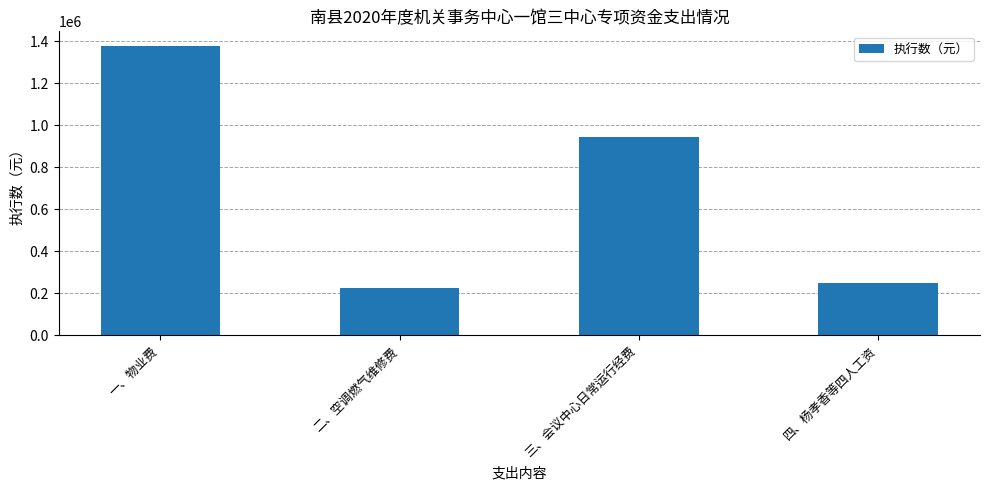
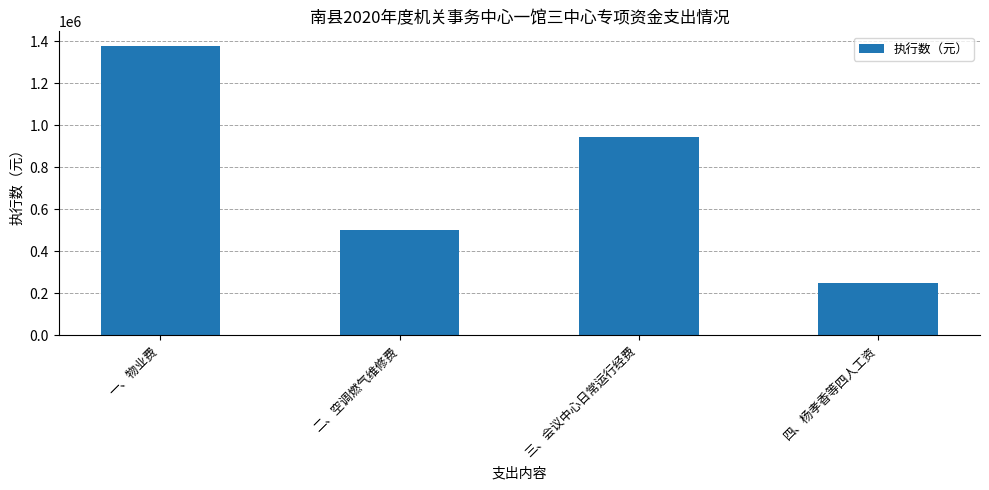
二、空调燃气维修费: 220000 -> 500000
